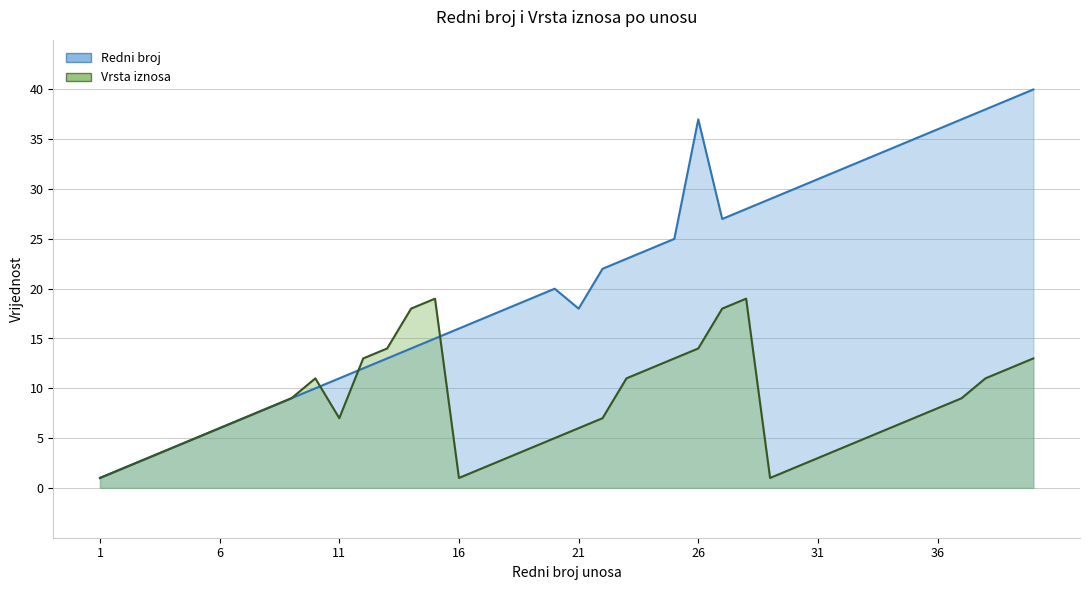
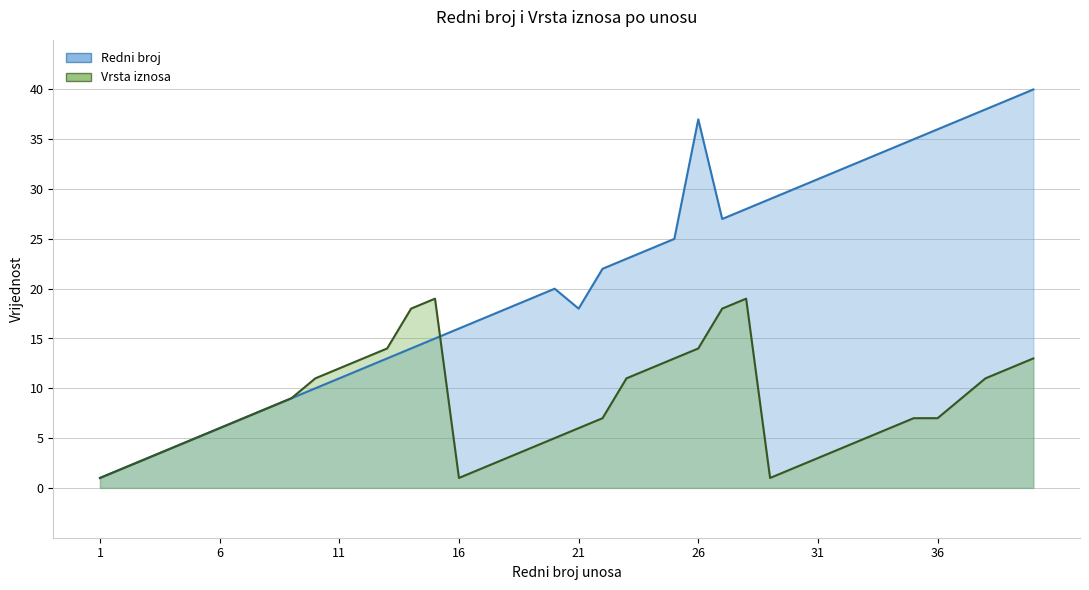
Vrsta iznosa, 11: 7 -> 12
Vrsta iznosa, 36: 8 -> 7
